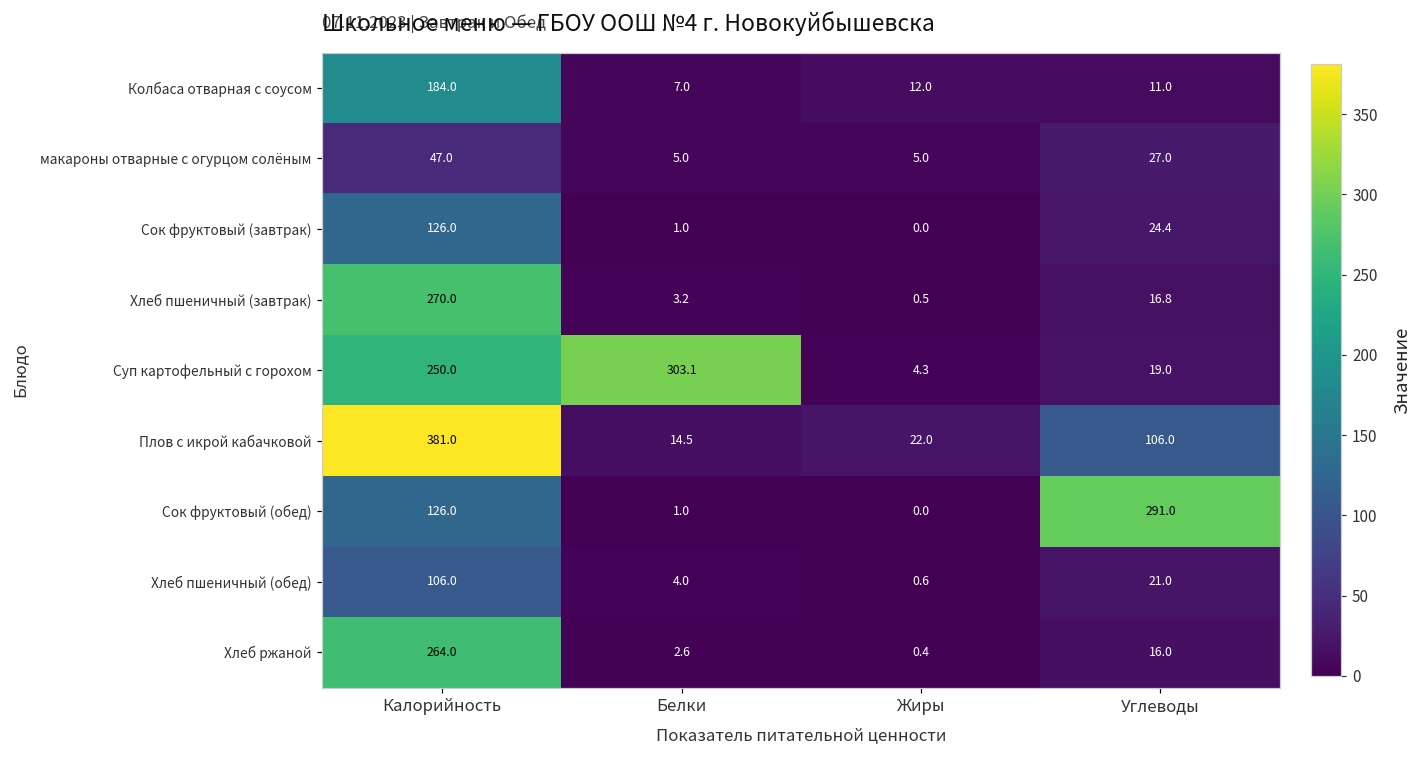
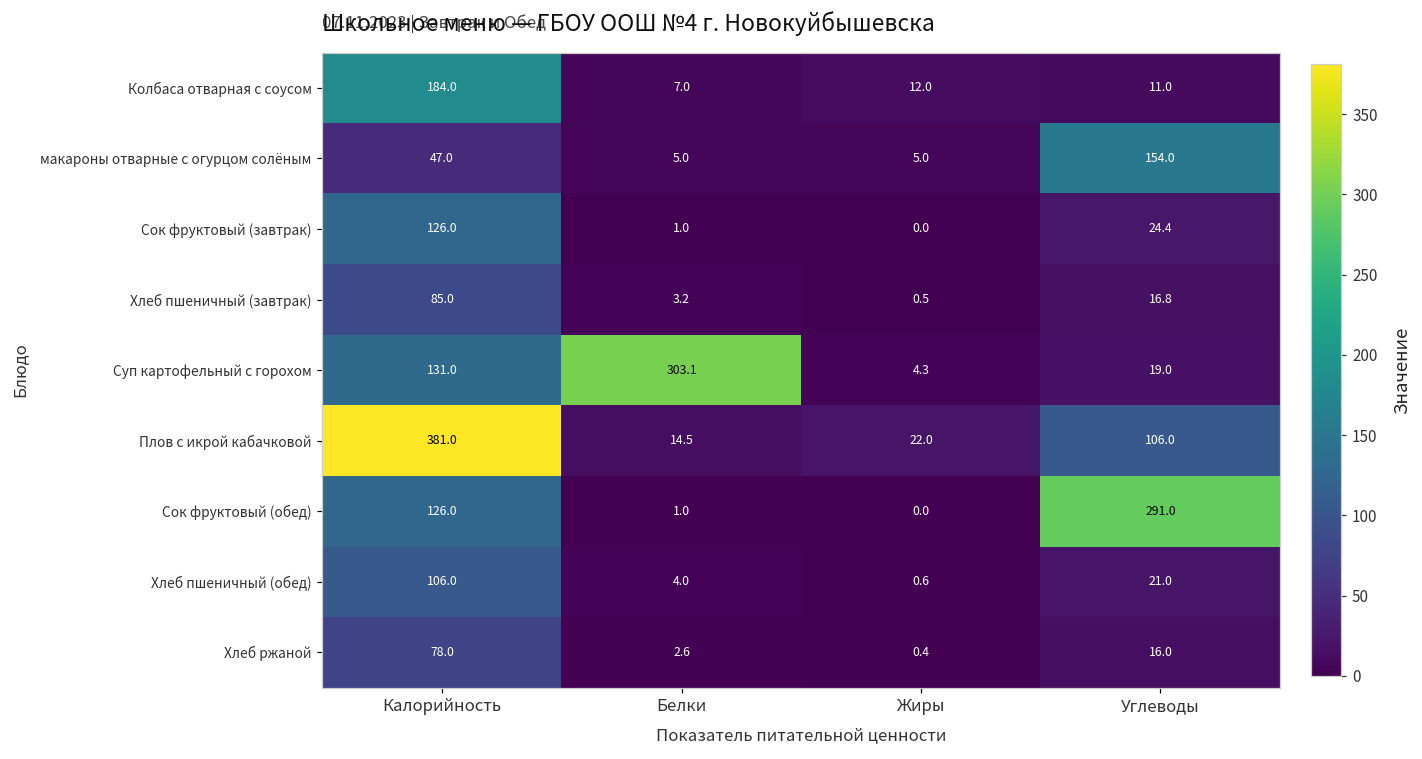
макароны отварные с огурцом солёным, Углеводы: 27.0 -> 154.0
Хлеб пшеничный (завтрак), Калорийность: 270.0 -> 85.0
Суп картофельный с горохом, Калорийность: 250.0 -> 131.0
Хлеб ржаной, Калорийность: 264.0 -> 78.0
